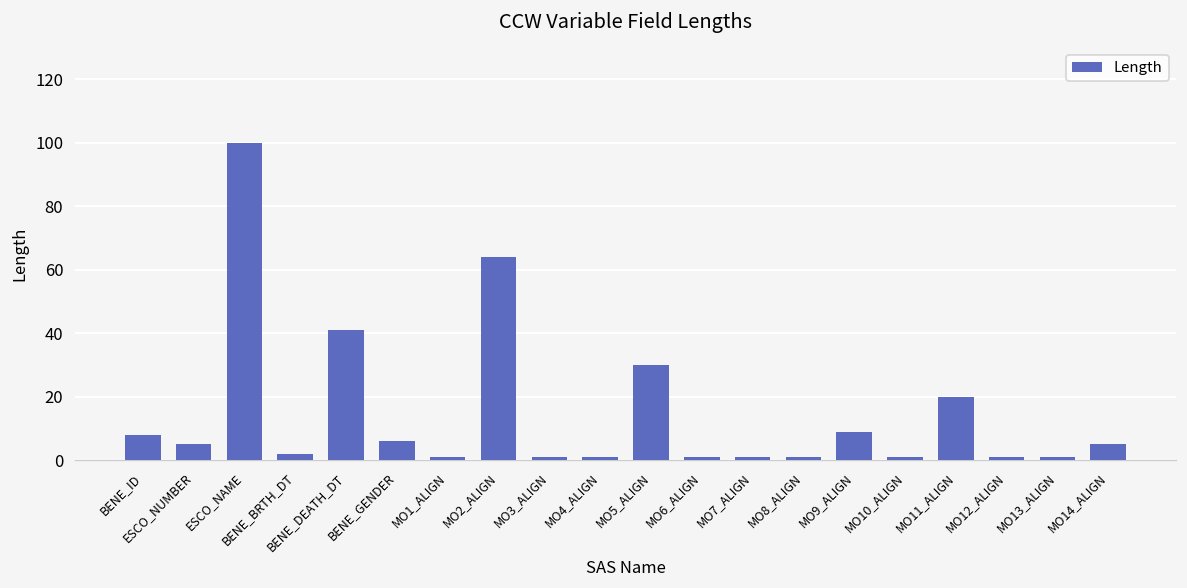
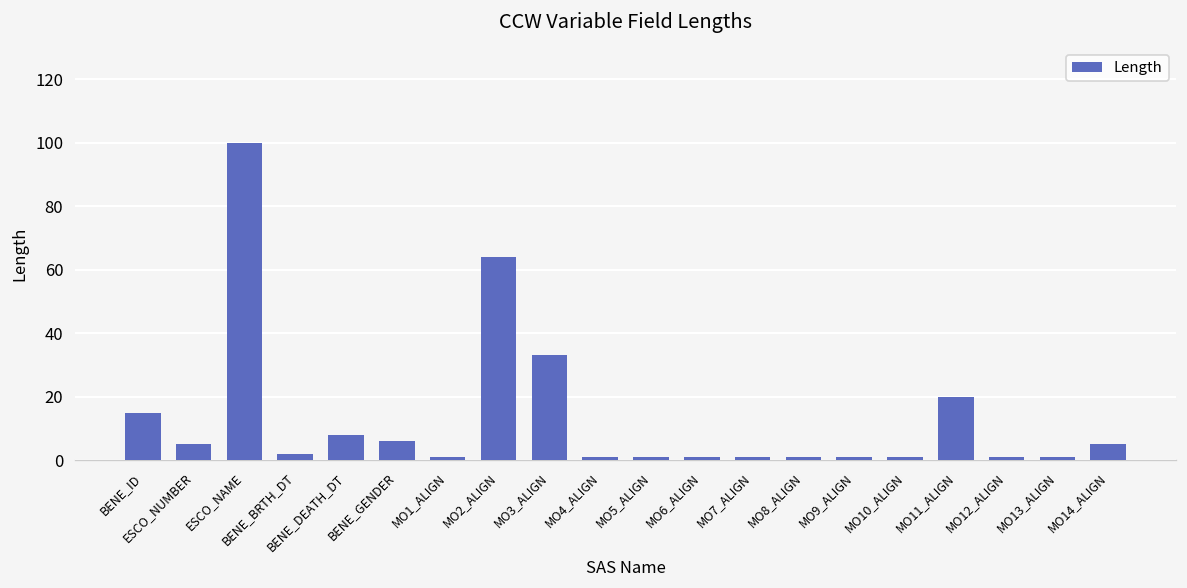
BENE_ID: 8 -> 15
BENE_DEATH_DT: 41 -> 8
MO3_ALIGN: 1 -> 33
MO5_ALIGN: 30 -> 1
MO9_ALIGN: 9 -> 1
